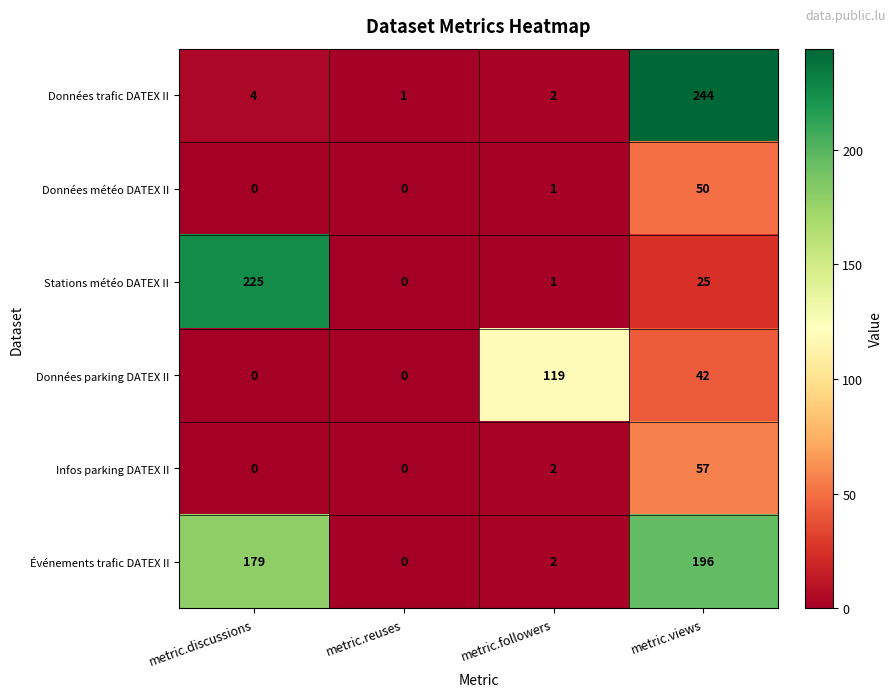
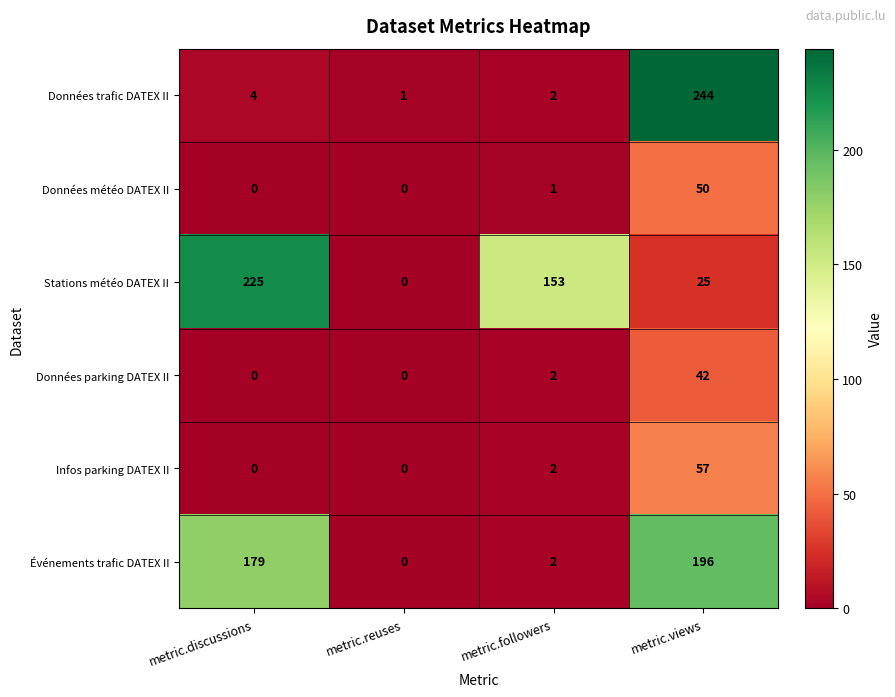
Stations météo DATEX II, metric.followers: 1 -> 153
Données parking DATEX II, metric.followers: 119 -> 2
